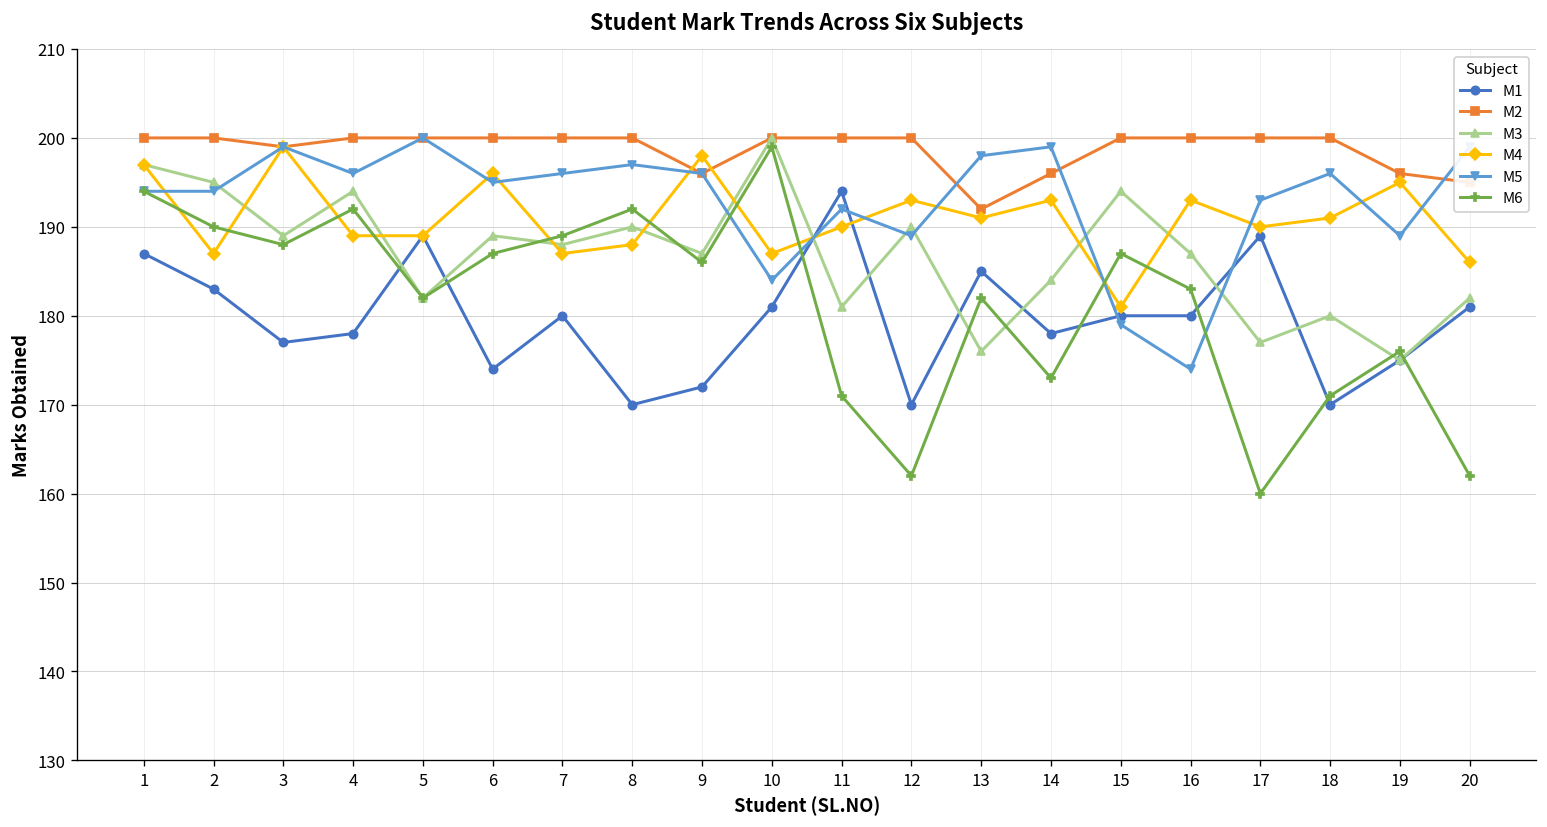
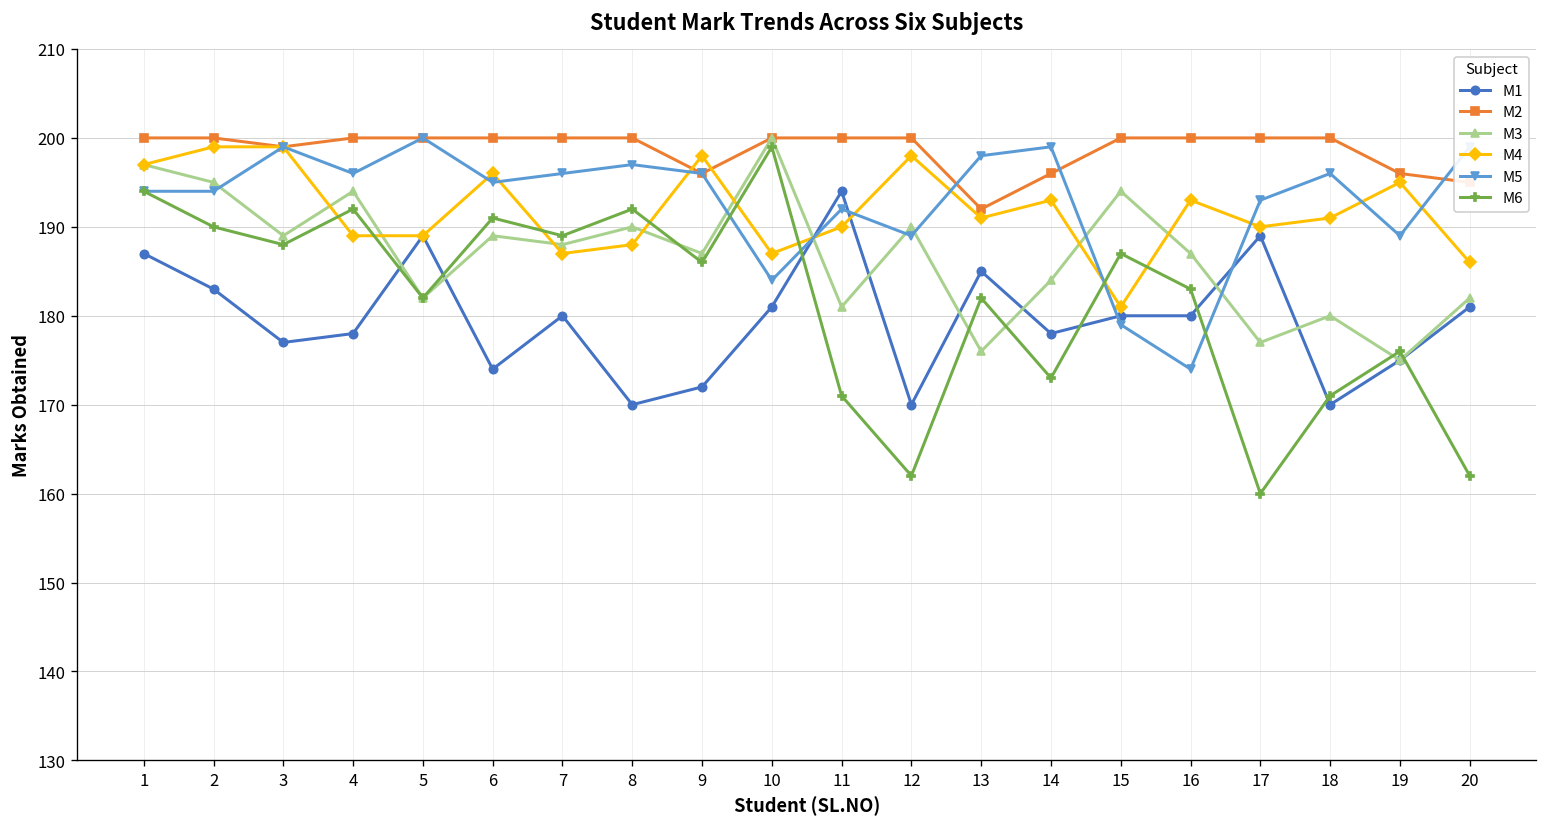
M4, 2: 187 -> 199
M6, 6: 187 -> 191
M4, 12: 193 -> 198
